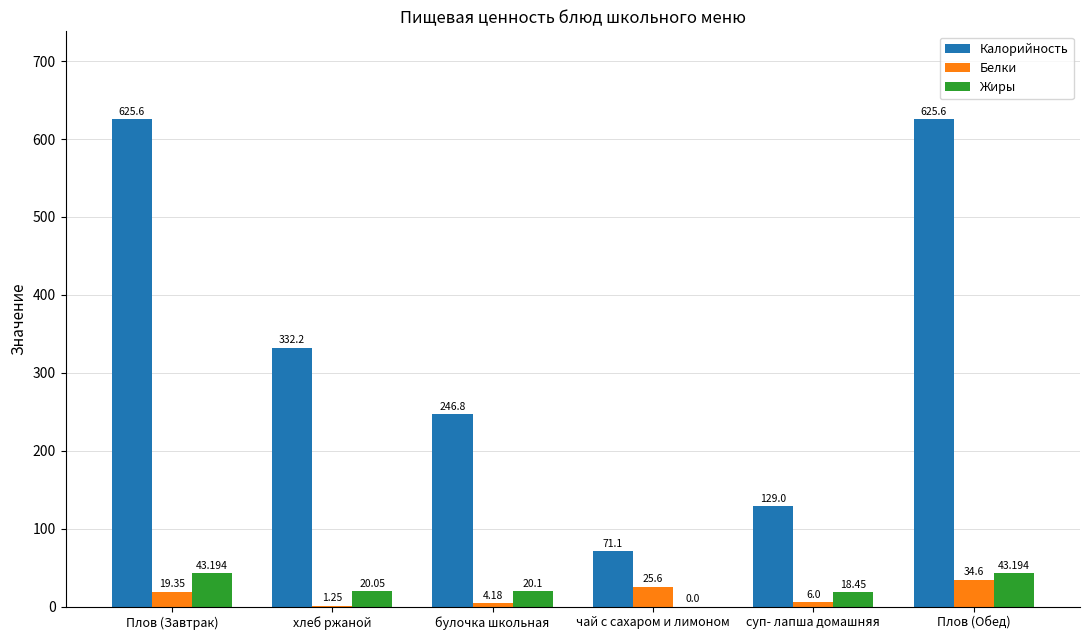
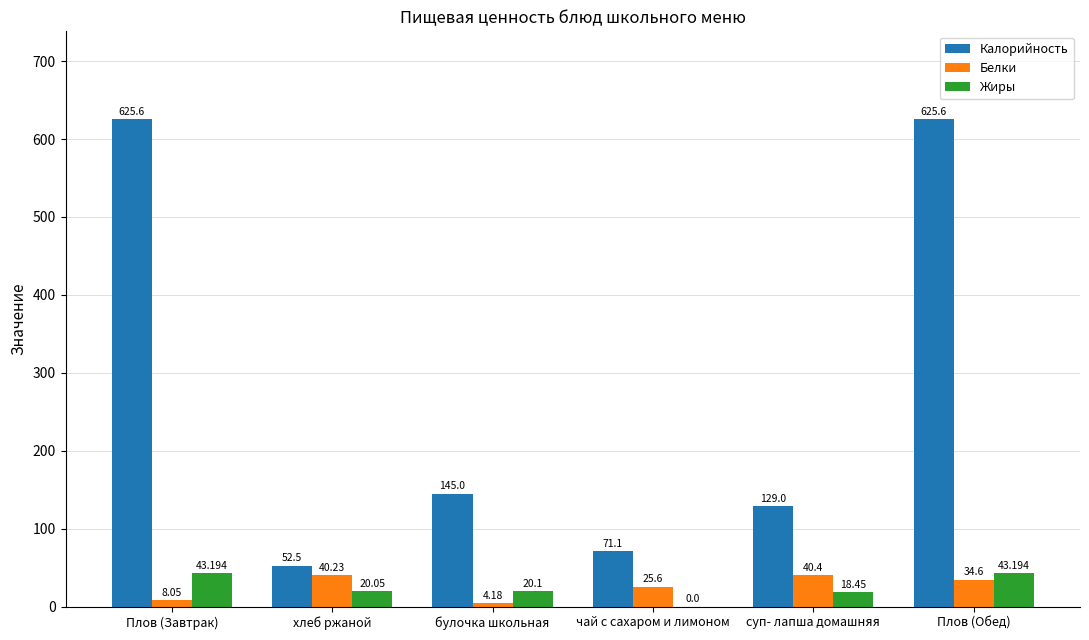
Белки, Плов (Завтрак): 19.35 -> 8.05
Калорийность, хлеб ржаной: 332.2 -> 52.5
Белки, хлеб ржаной: 1.25 -> 40.23
Калорийность, булочка школьная: 246.8 -> 145.0
Белки, суп- лапша домашняя: 6.0 -> 40.4
